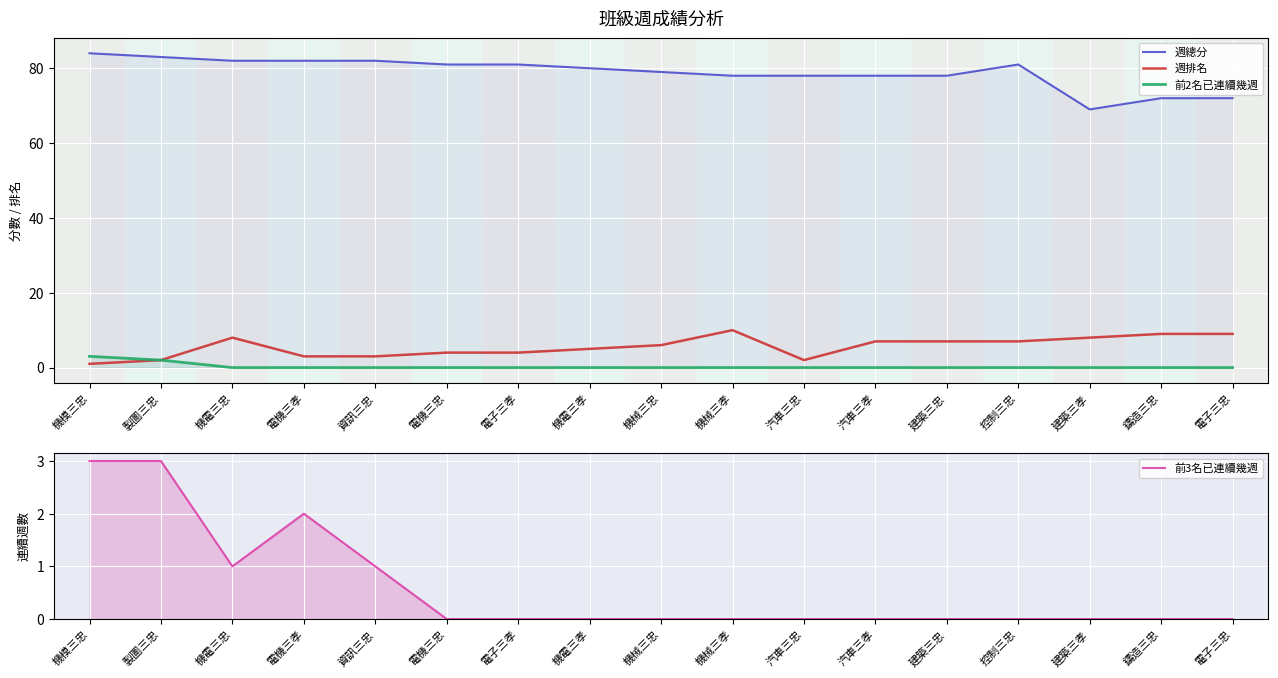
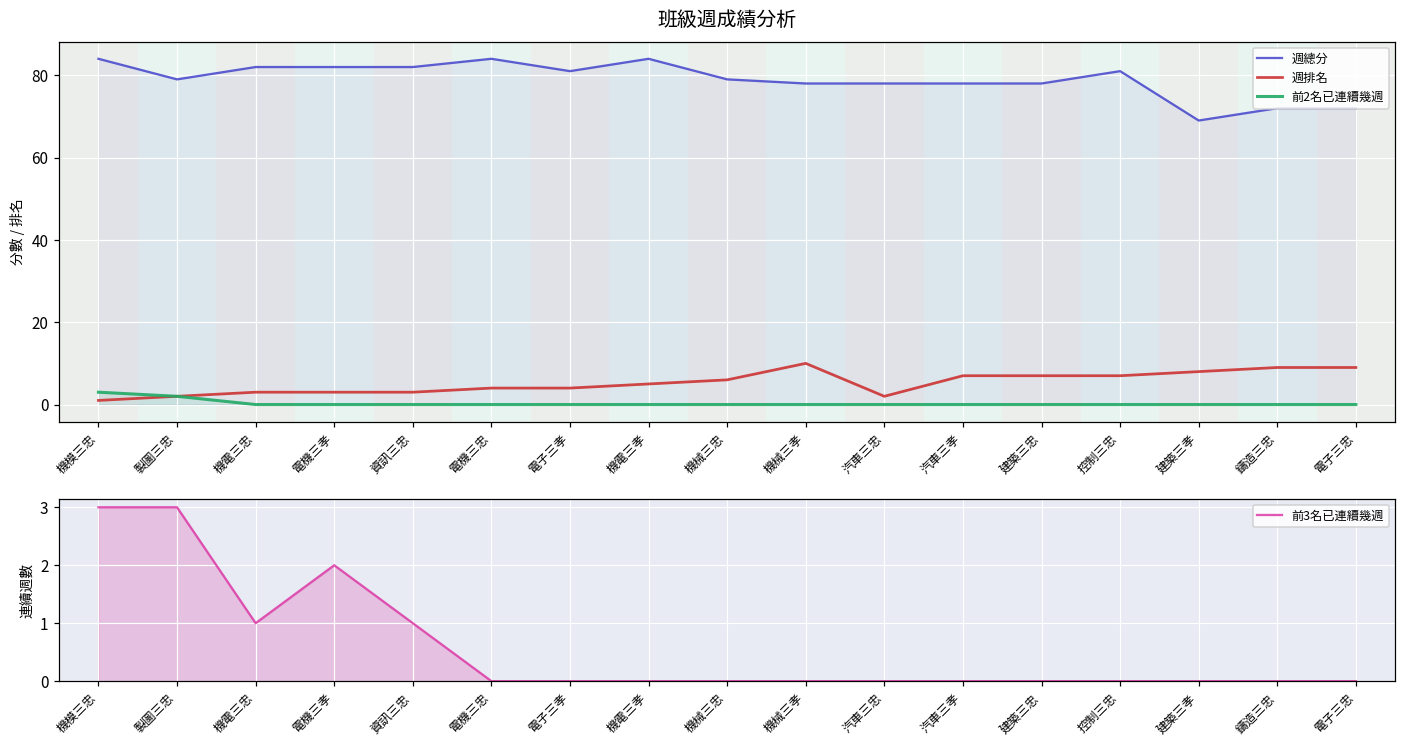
班級週成績分析, 週總分, 製圖三忠: 83 -> 79
班級週成績分析, 週排名, 機電三忠: 8 -> 3
班級週成績分析, 週總分, 電機三忠: 81 -> 84
班級週成績分析, 週總分, 機電三孝: 80 -> 84
